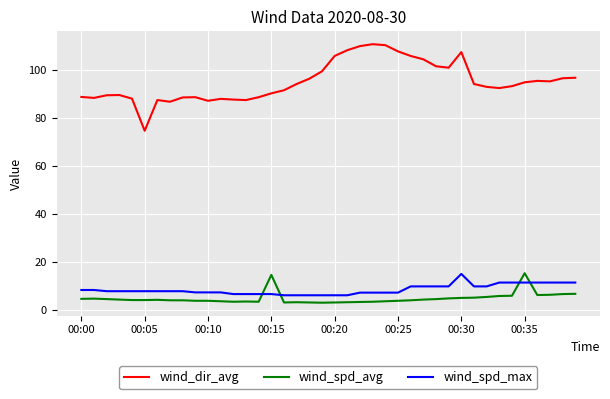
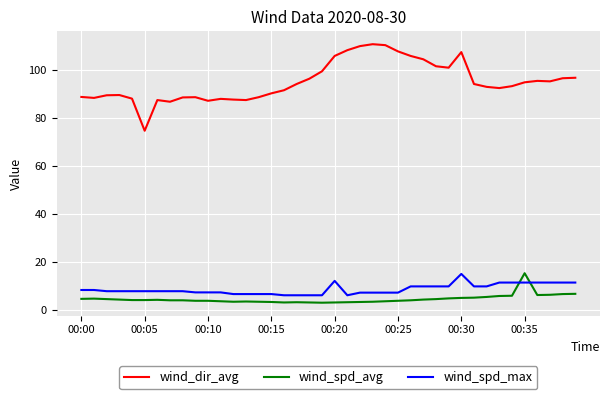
wind_spd_avg, 00:15: 15 -> 3
wind_spd_max, 00:20: 6 -> 12
